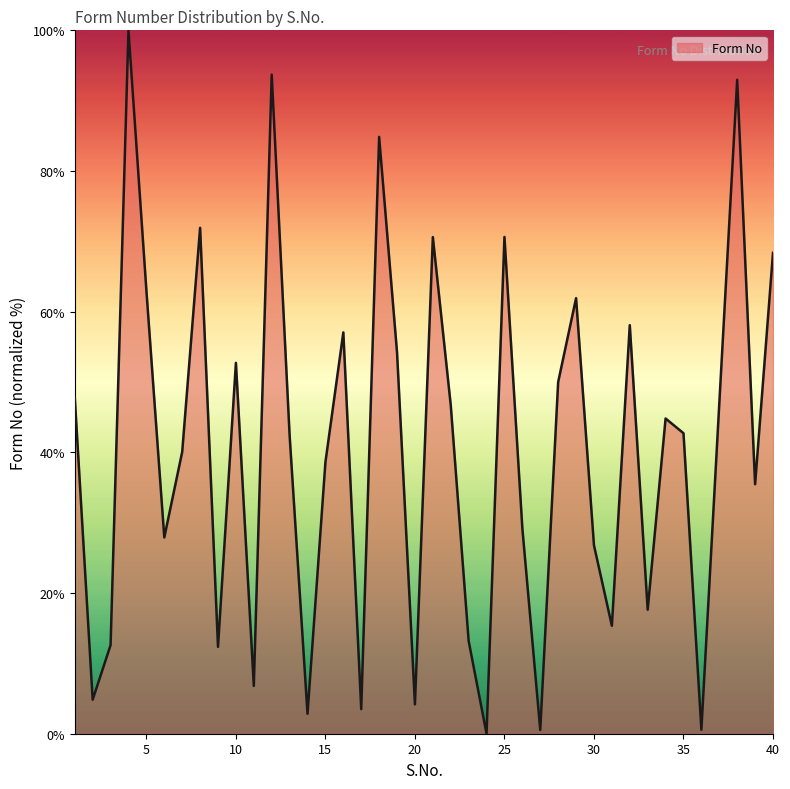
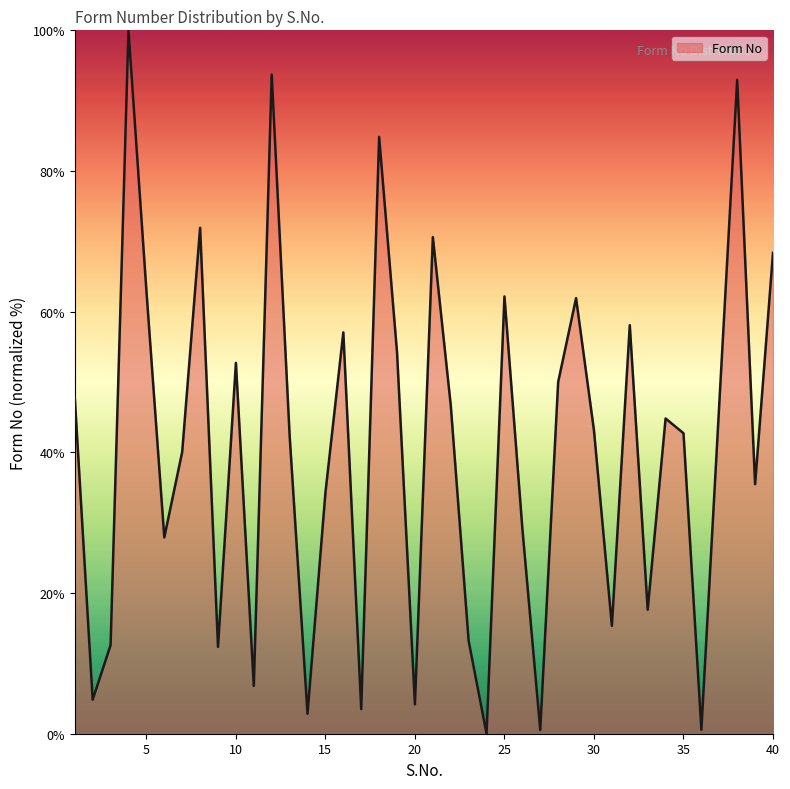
15: 39% -> 34%
25: 71% -> 62%
30: 27% -> 43%
